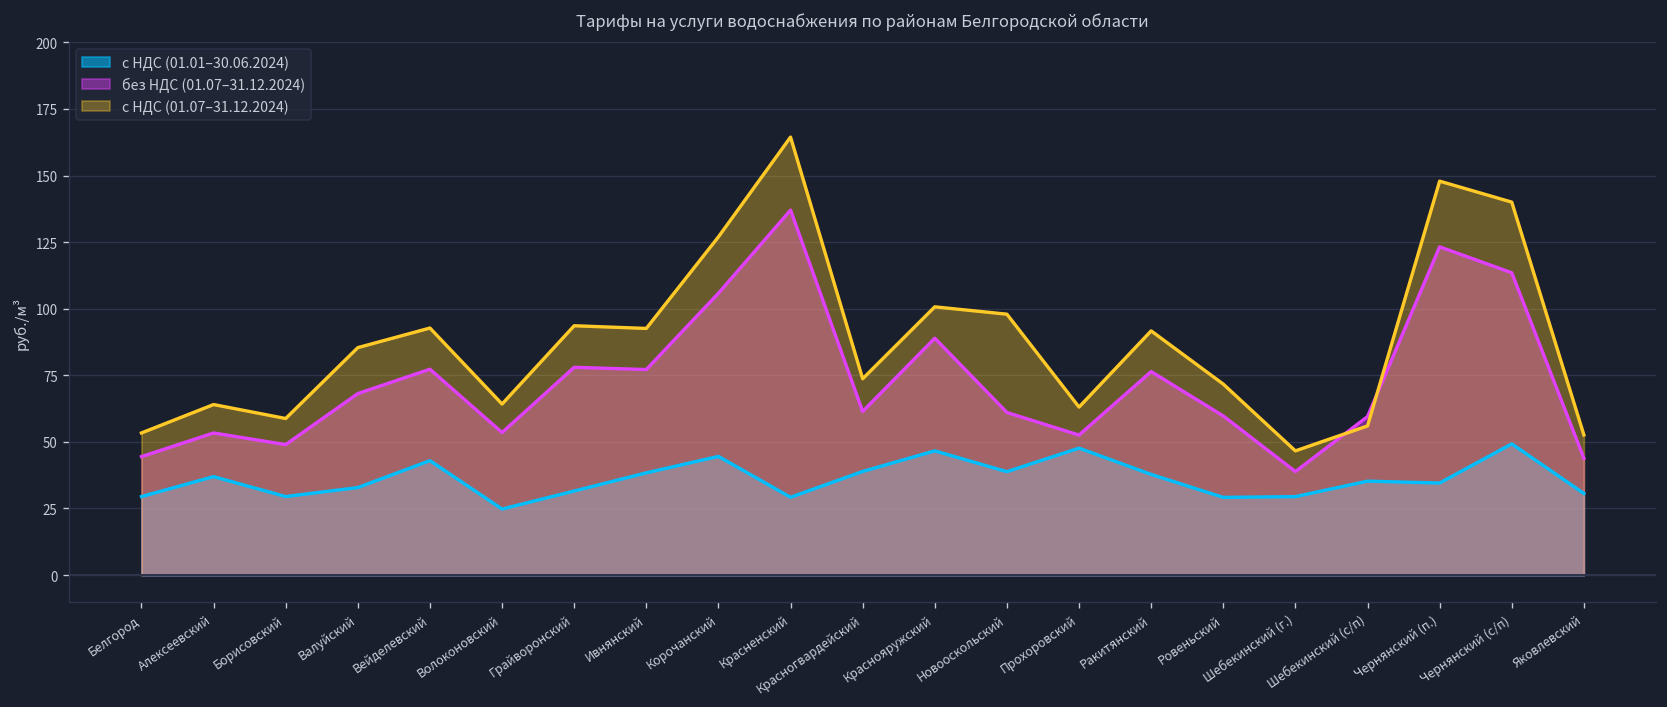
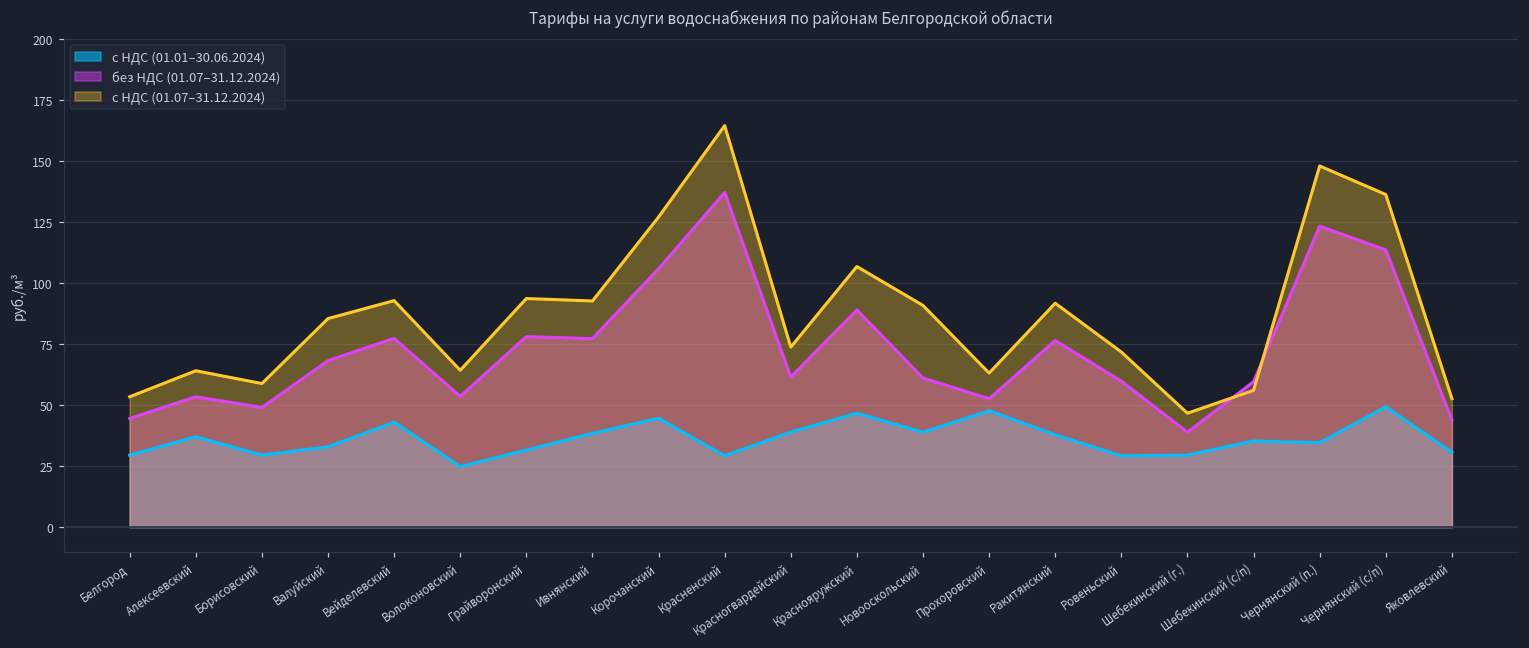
с НДС (01.07–31.12.2024), Краснояружский: 101 -> 107
с НДС (01.07–31.12.2024), Новооскольский: 98 -> 91
с НДС (01.07–31.12.2024), Чернянский (с/п): 140 -> 136
